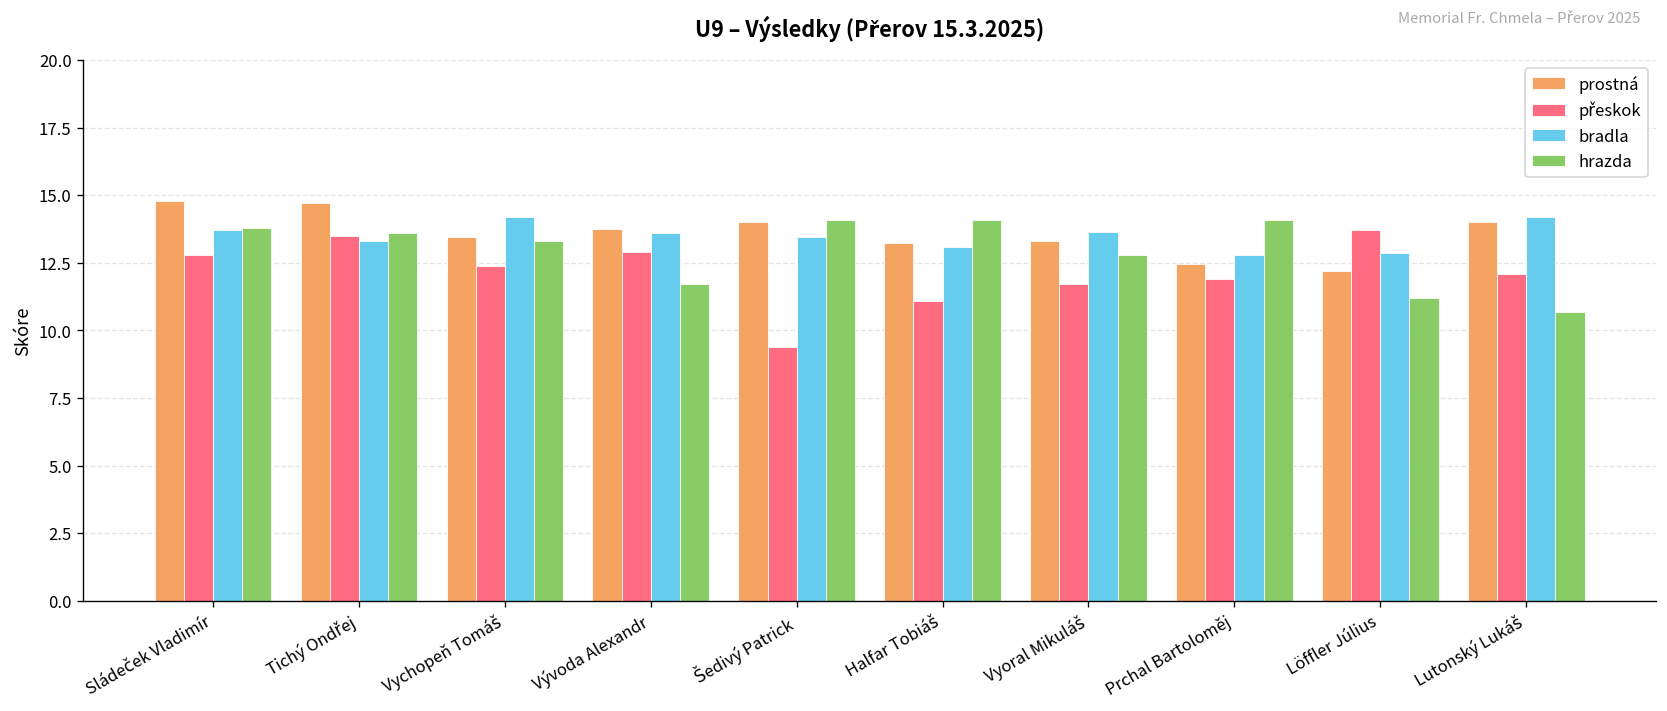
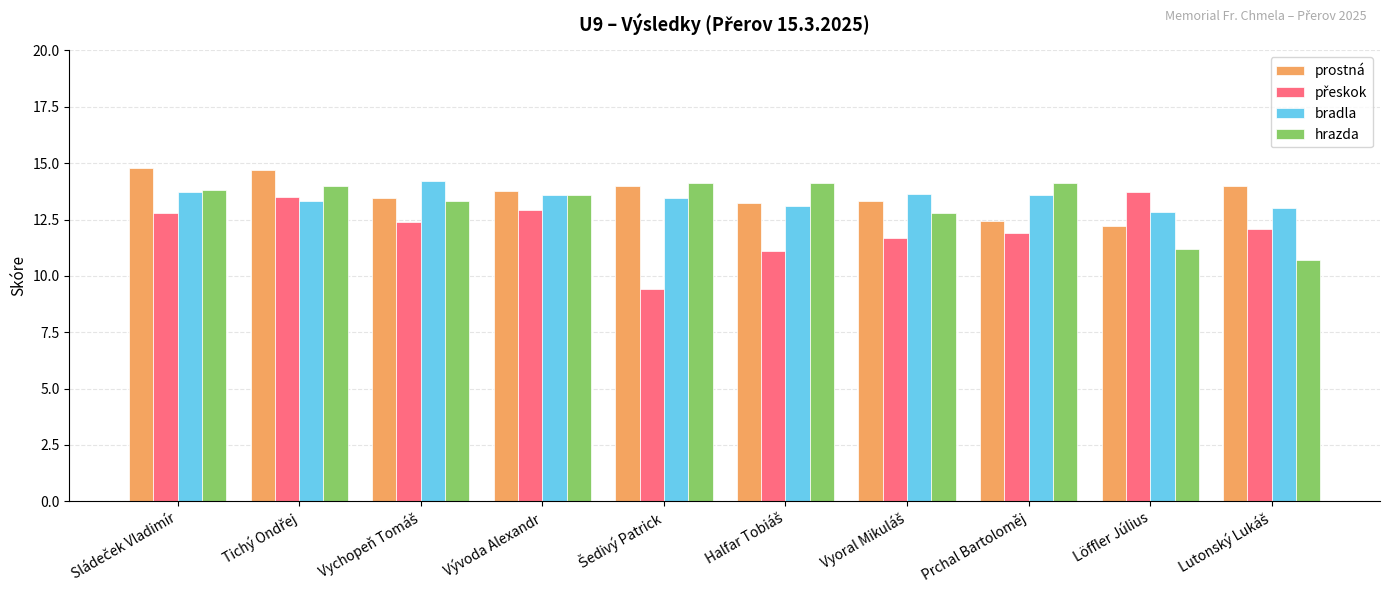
hrazda, Tichý Ondřej: 13.6 -> 14.0
hrazda, Vývoda Alexandr: 11.7 -> 13.6
bradla, Prchal Bartoloměj: 12.8 -> 13.6
bradla, Lutonský Lukáš: 14.2 -> 13.0
